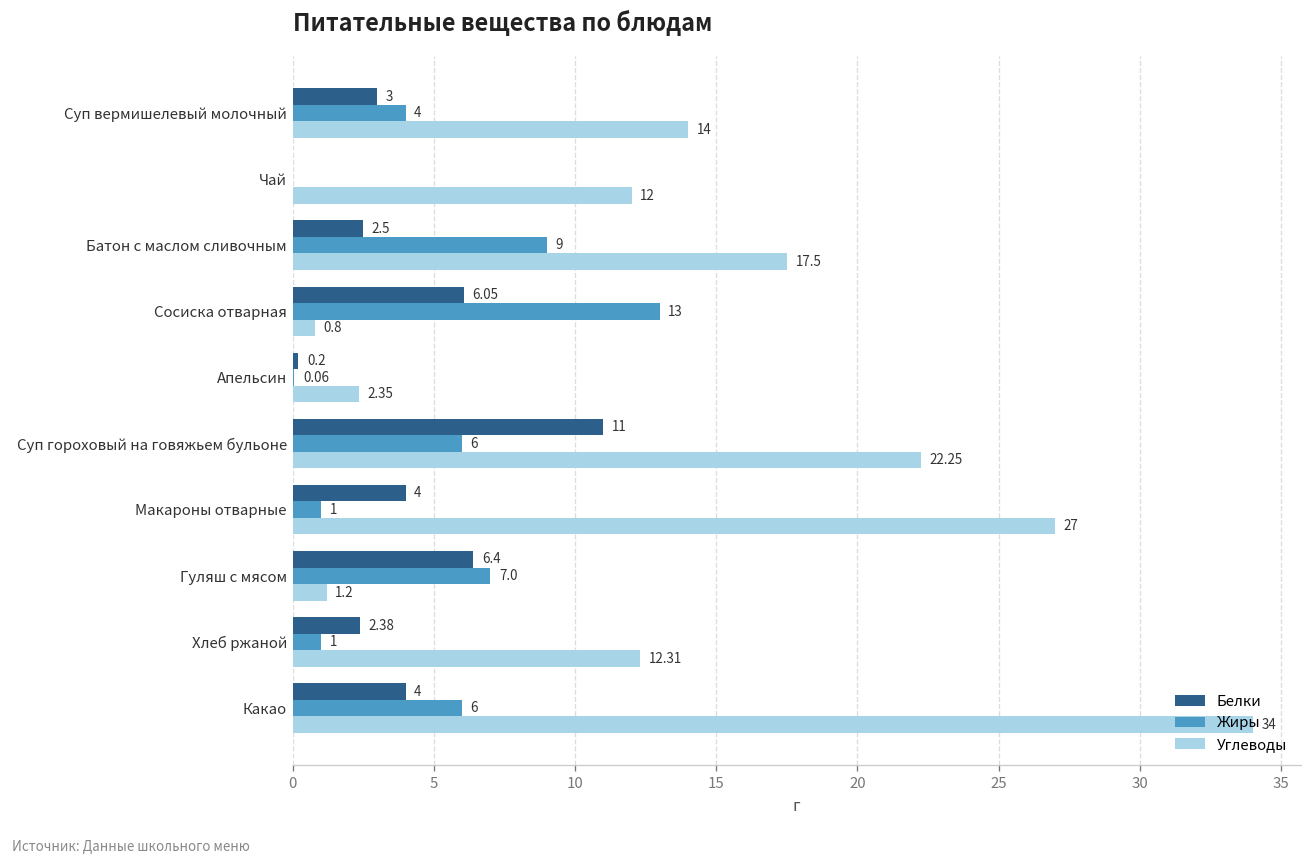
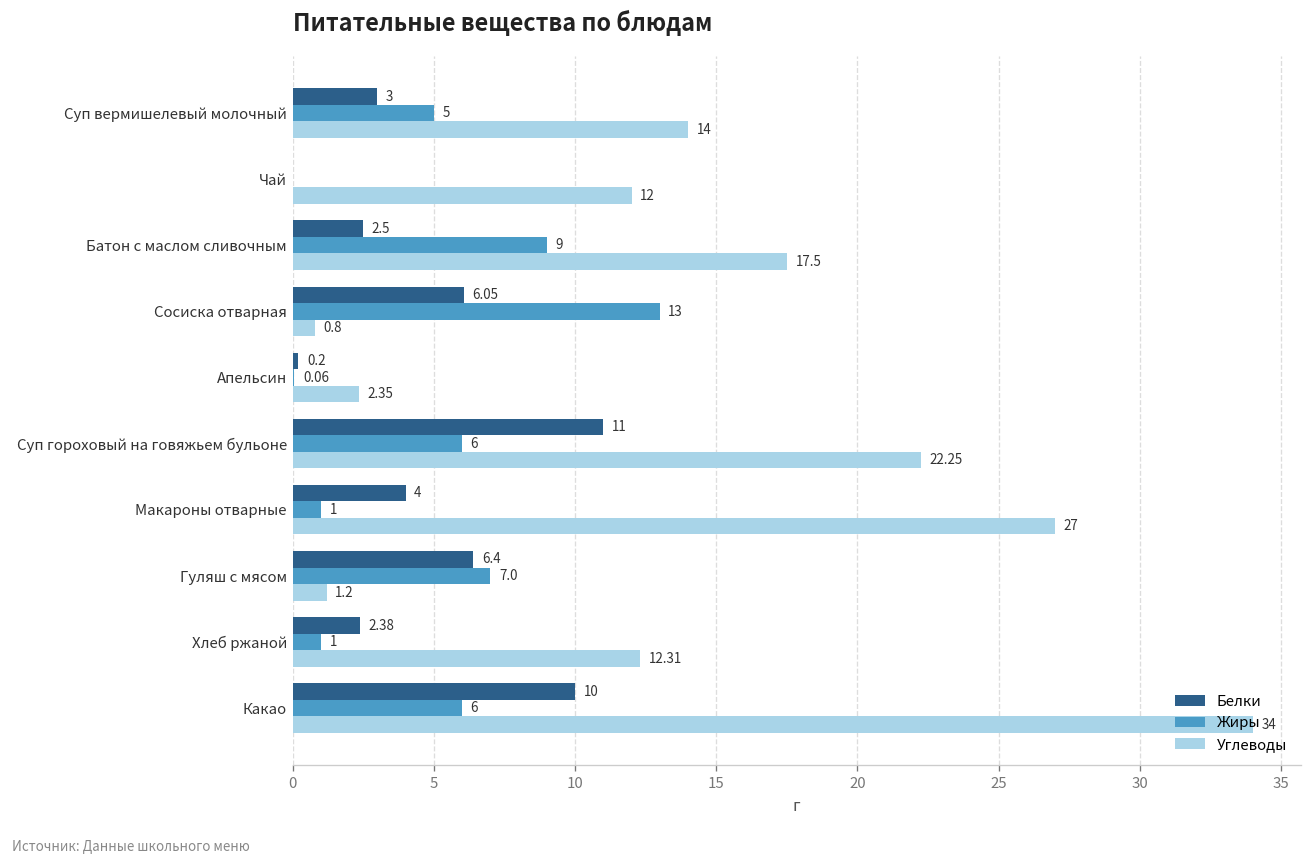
Жиры, Суп вермишелевый молочный: 4 -> 5
Белки, Какао: 4 -> 10
